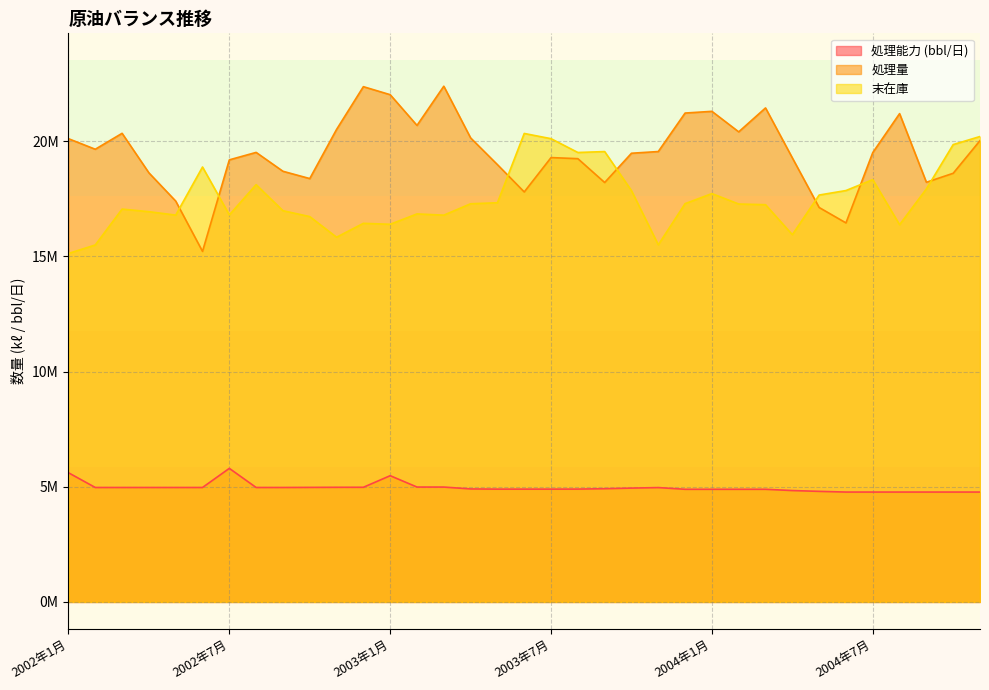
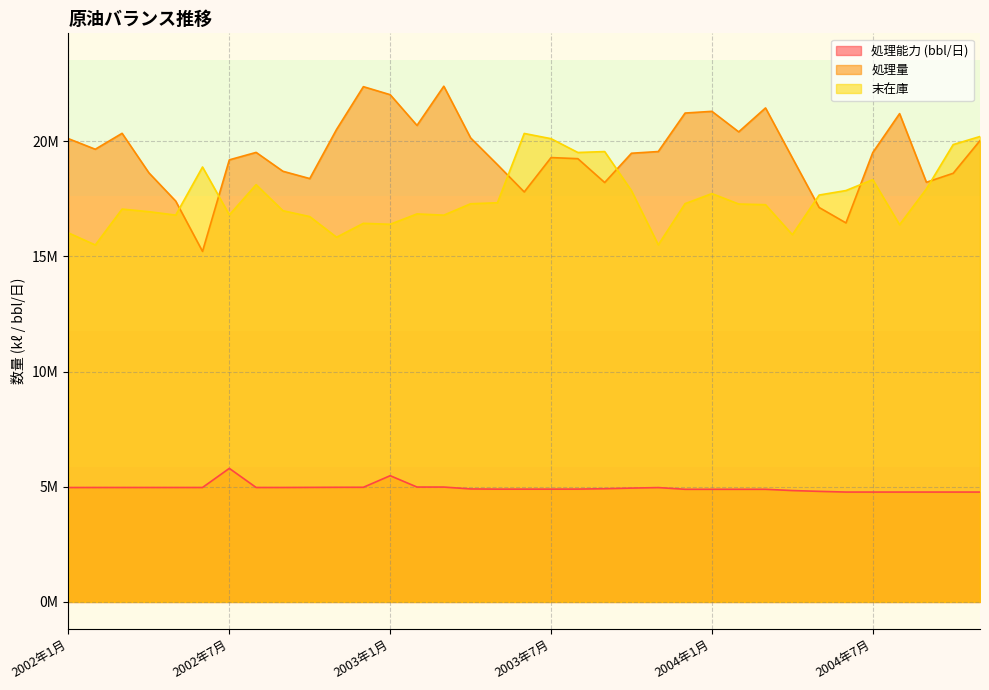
処理能力 (bbl/日), 2002年1月: 5600000 -> 5000000
末在庫, 2002年1月: 15100000 -> 16000000
